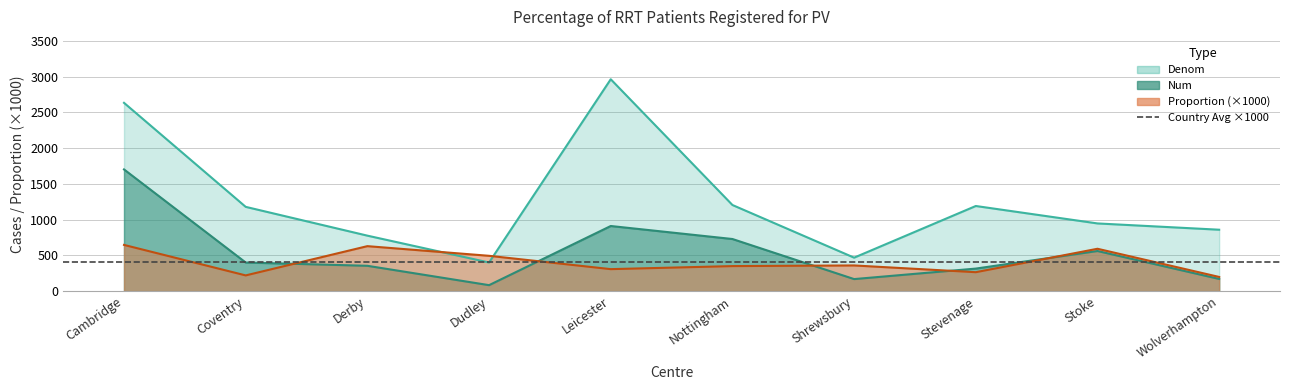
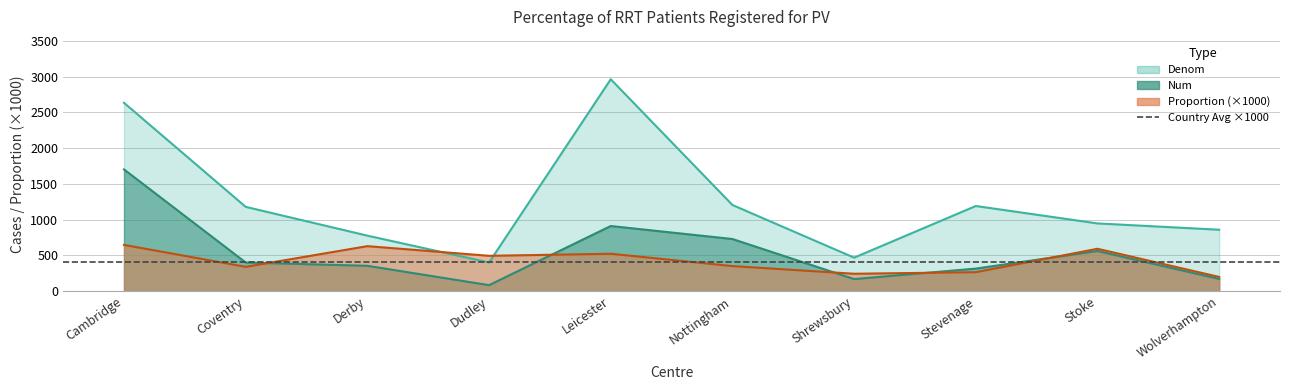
Proportion (×1000), Coventry: 200 -> 300
Proportion (×1000), Leicester: 300 -> 500
Proportion (×1000), Shrewsbury: 400 -> 200
